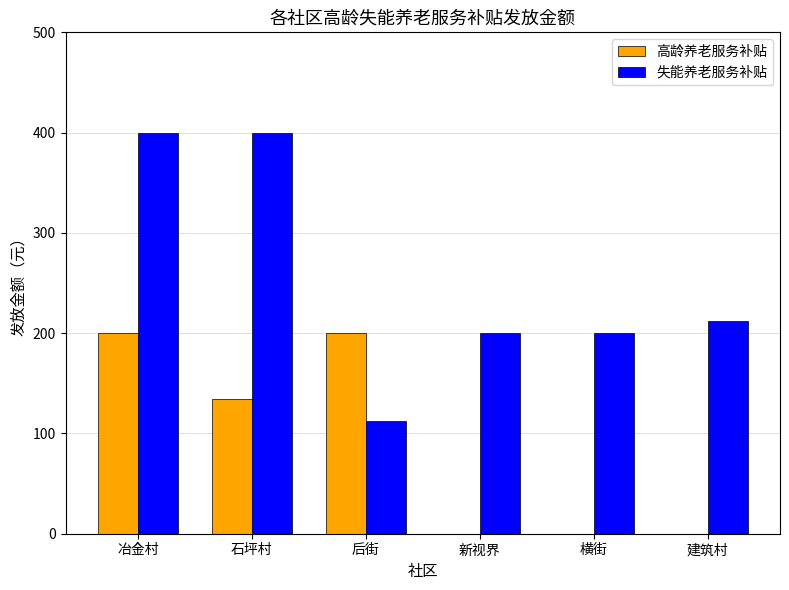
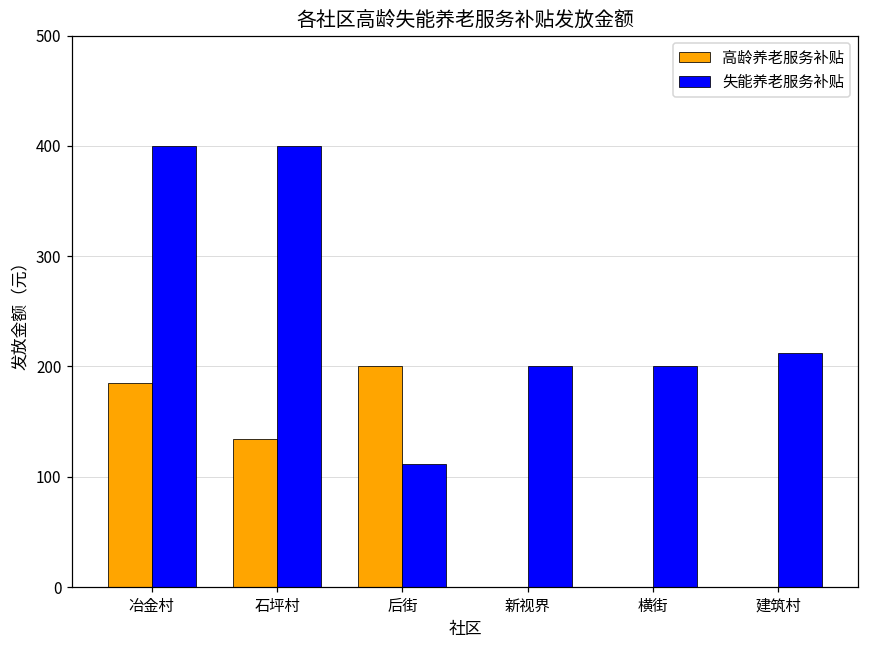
高龄养老服务补贴, 冶金村: 200 -> 185
